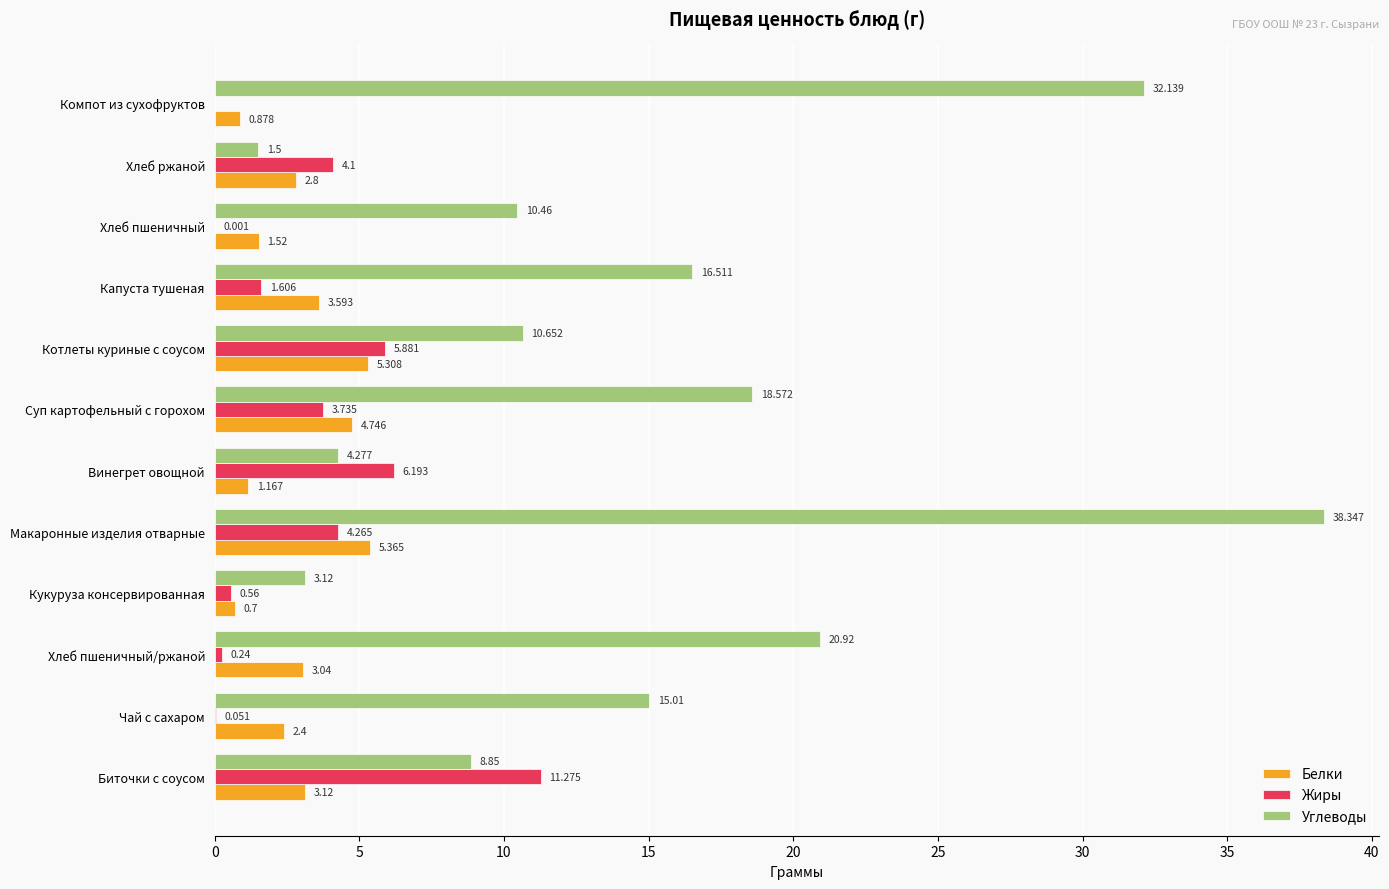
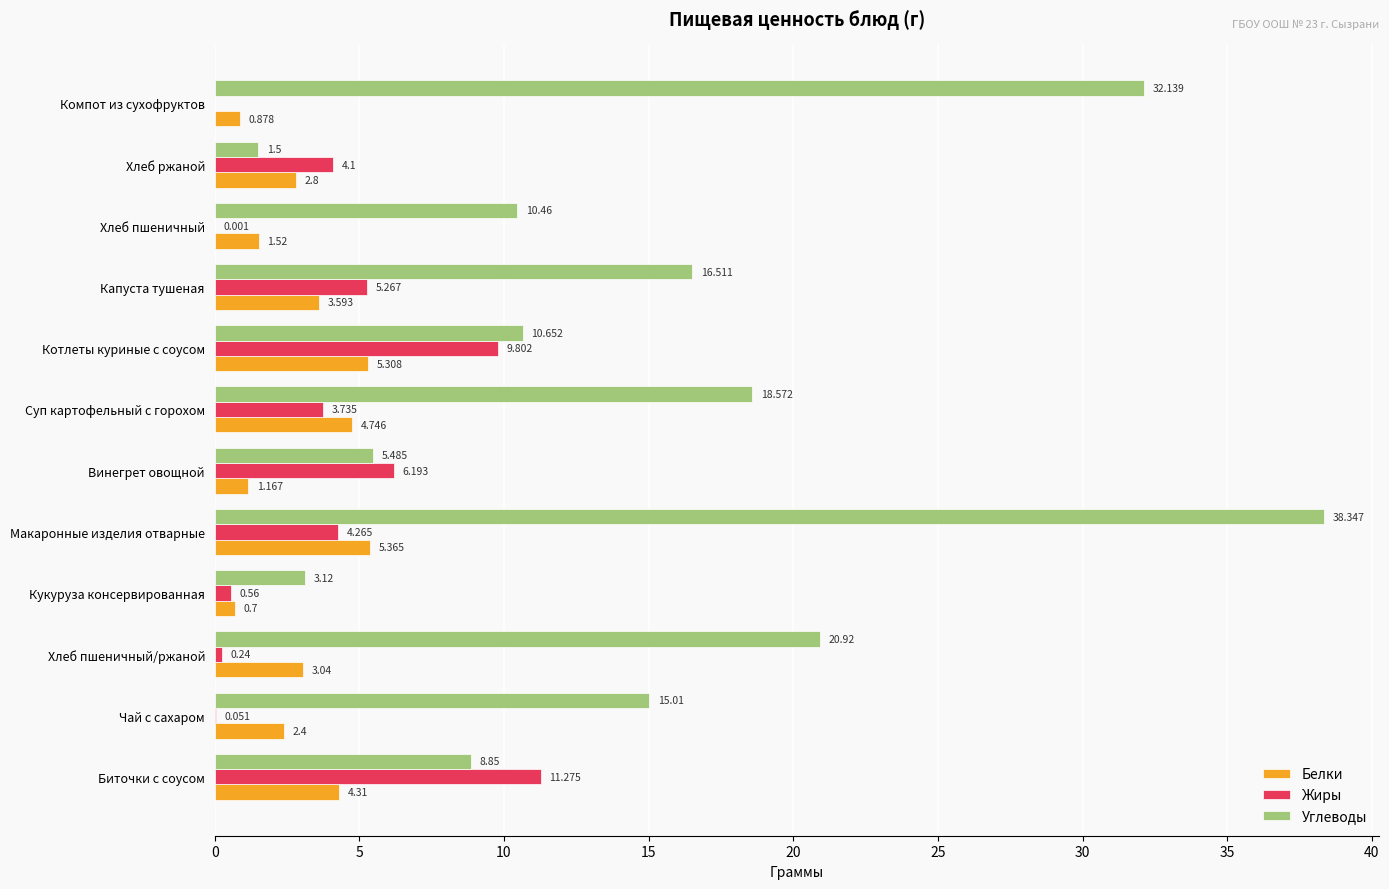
Жиры, Капуста тушеная: 1.606 -> 5.267
Жиры, Котлеты куриные с соусом: 5.881 -> 9.802
Углеводы, Винегрет овощной: 4.277 -> 5.485
Белки, Биточки с соусом: 3.12 -> 4.31
